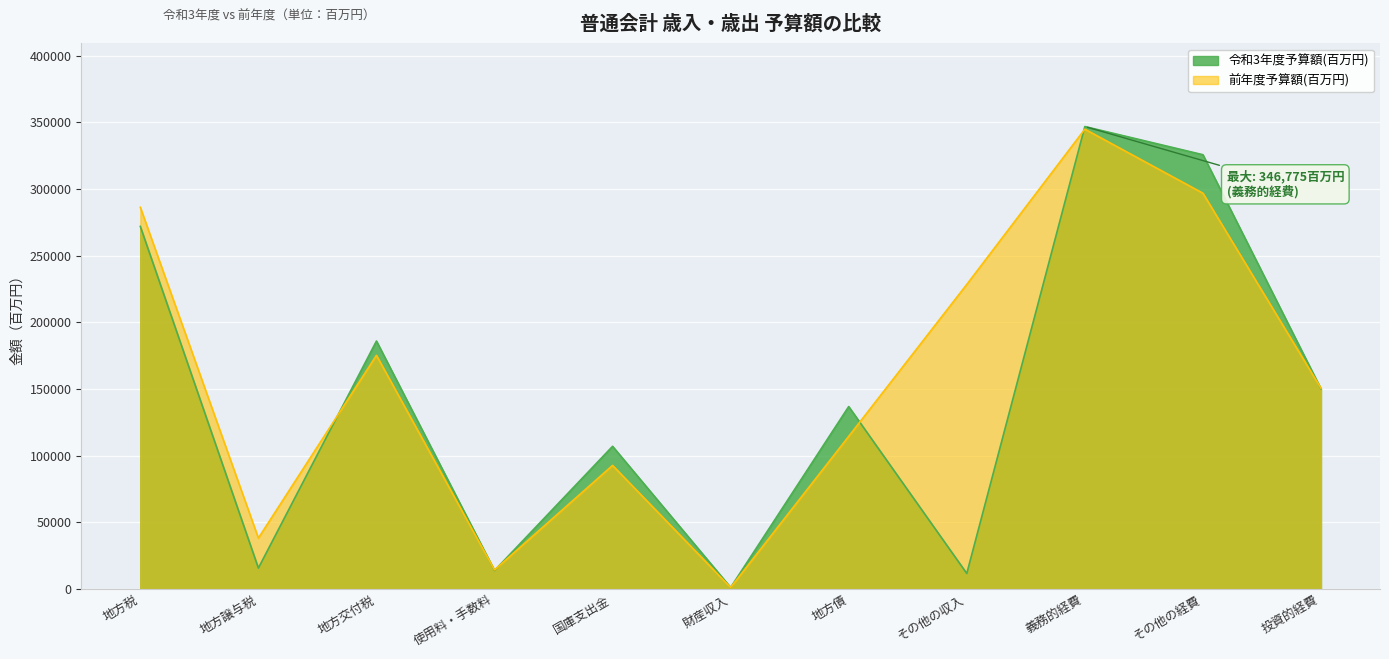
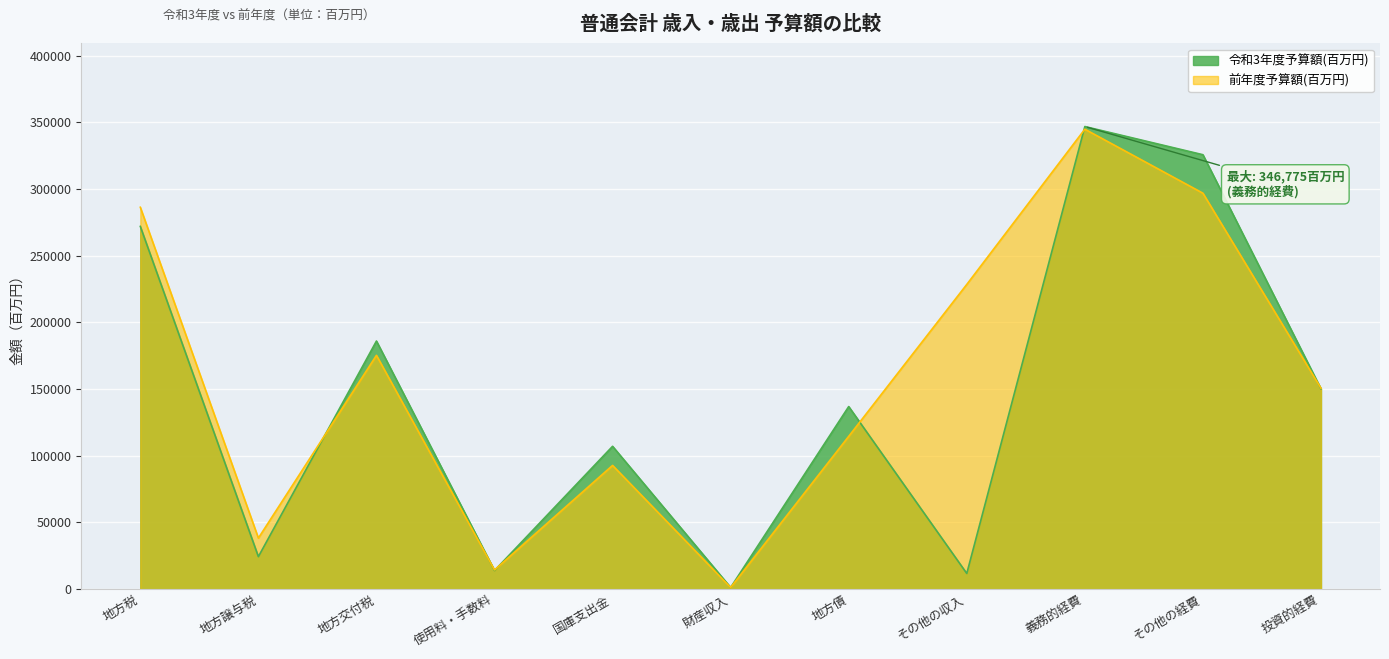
令和3年度予算額(百万円), 地方譲与税: 16000 -> 24000
